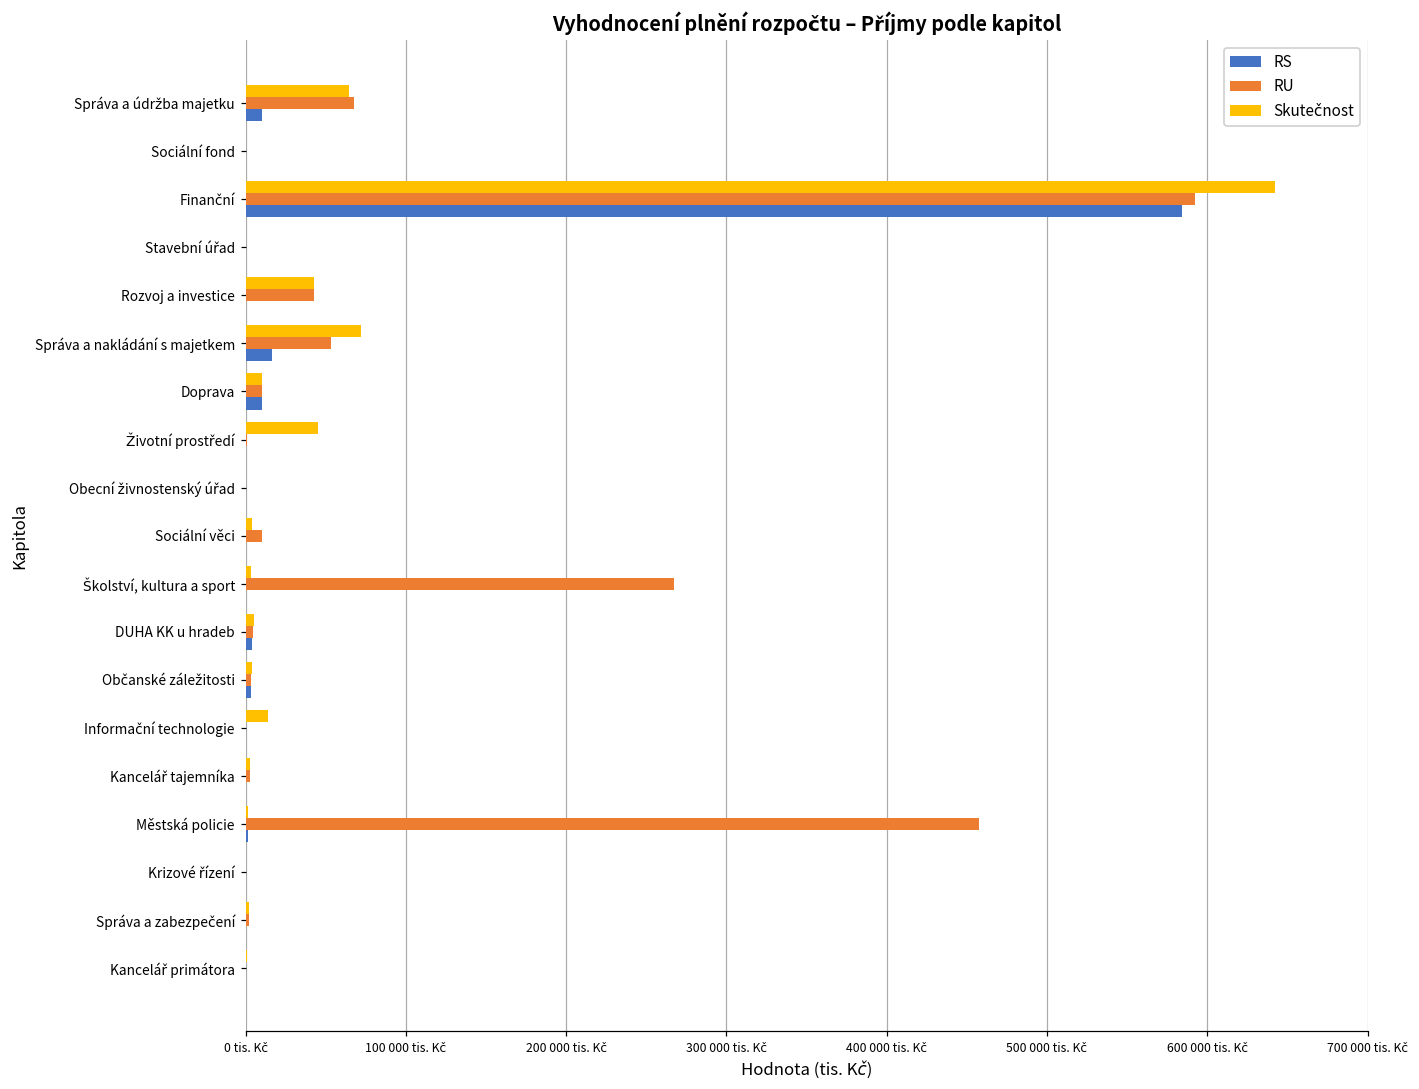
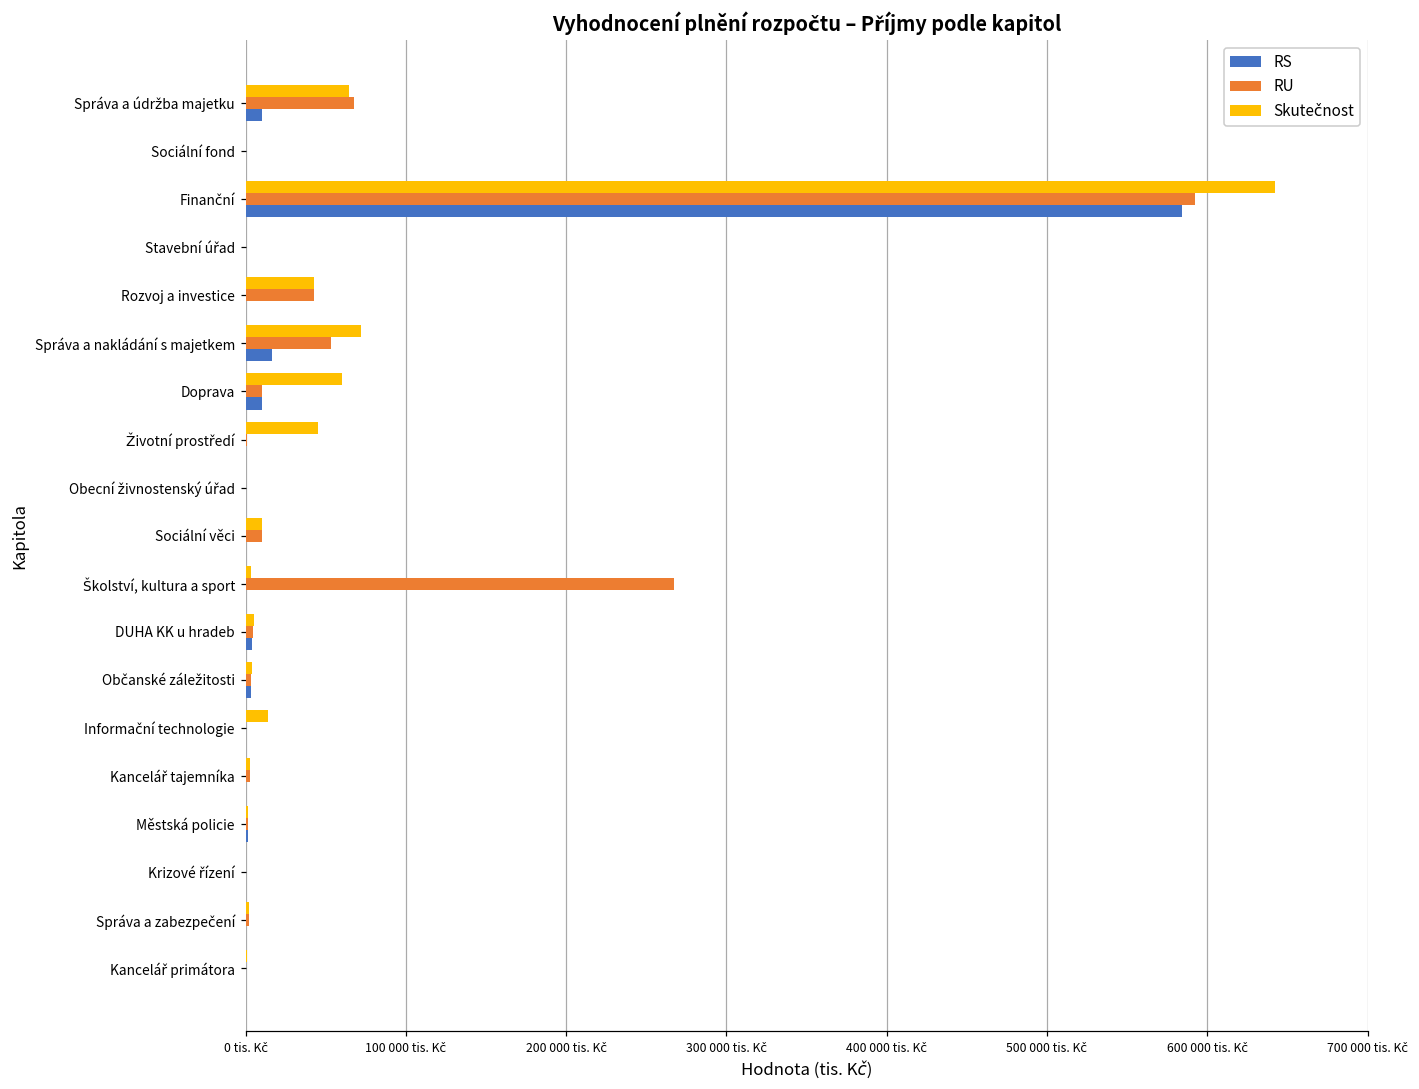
Skutečnost, Doprava: 11000 tis. Kč -> 60000 tis. Kč
Skutečnost, Sociální věci: 4000 tis. Kč -> 10000 tis. Kč
RU, Městská policie: 458000 tis. Kč -> 2000 tis. Kč
